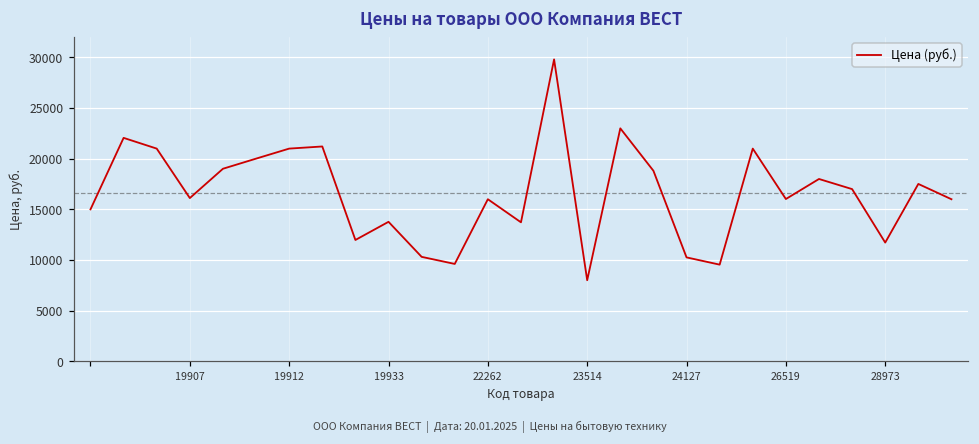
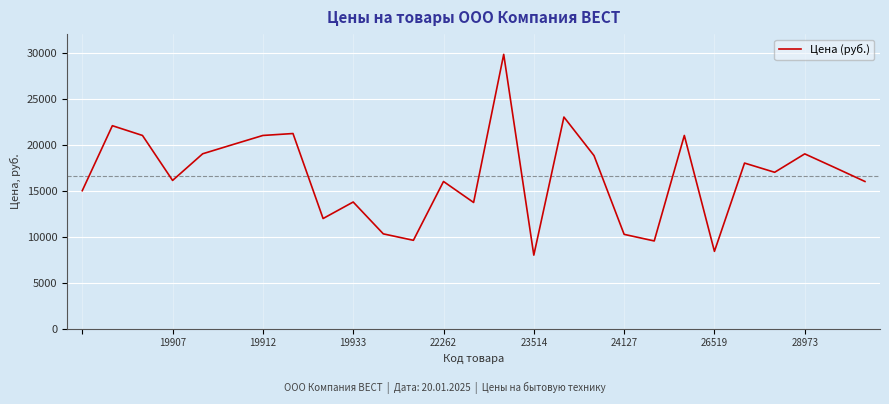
26519: 16000 -> 8000
28973: 12000 -> 19000
